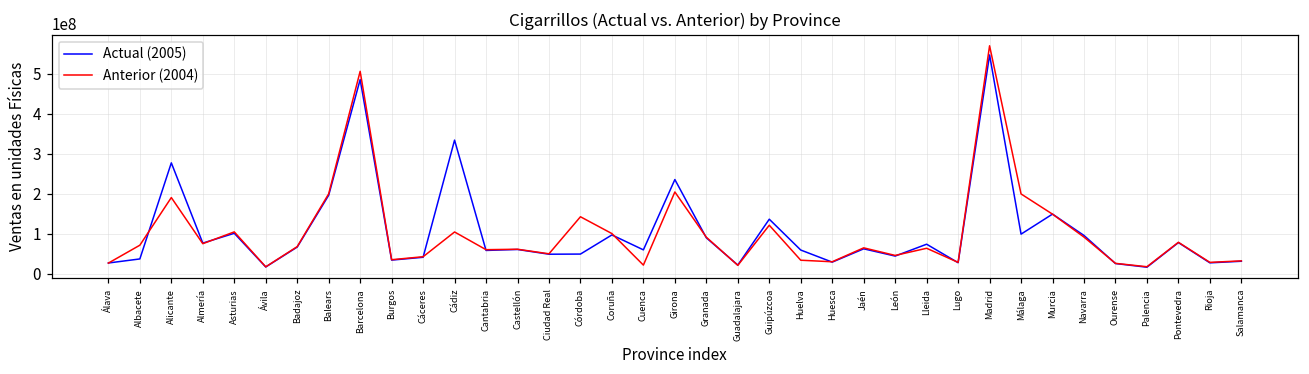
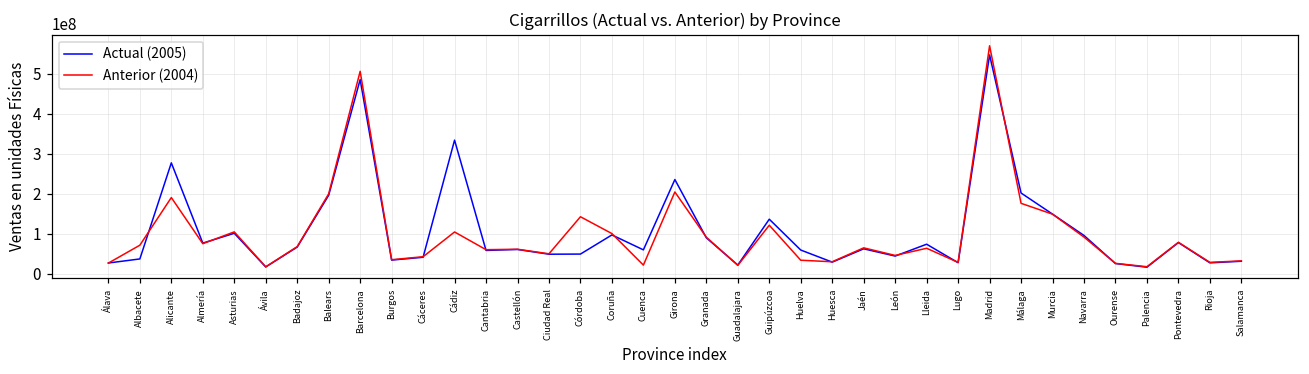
Actual (2005), Málaga: 100000000 -> 200000000
Anterior (2004), Málaga: 200000000 -> 180000000
